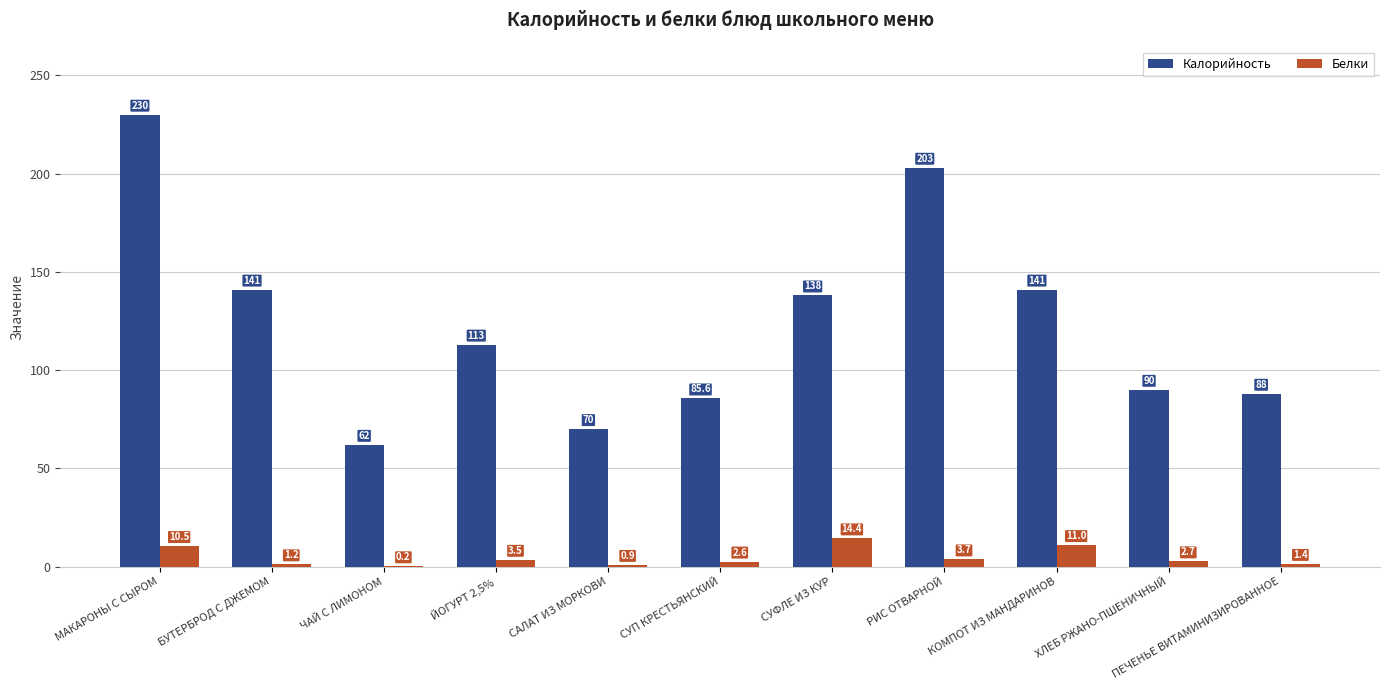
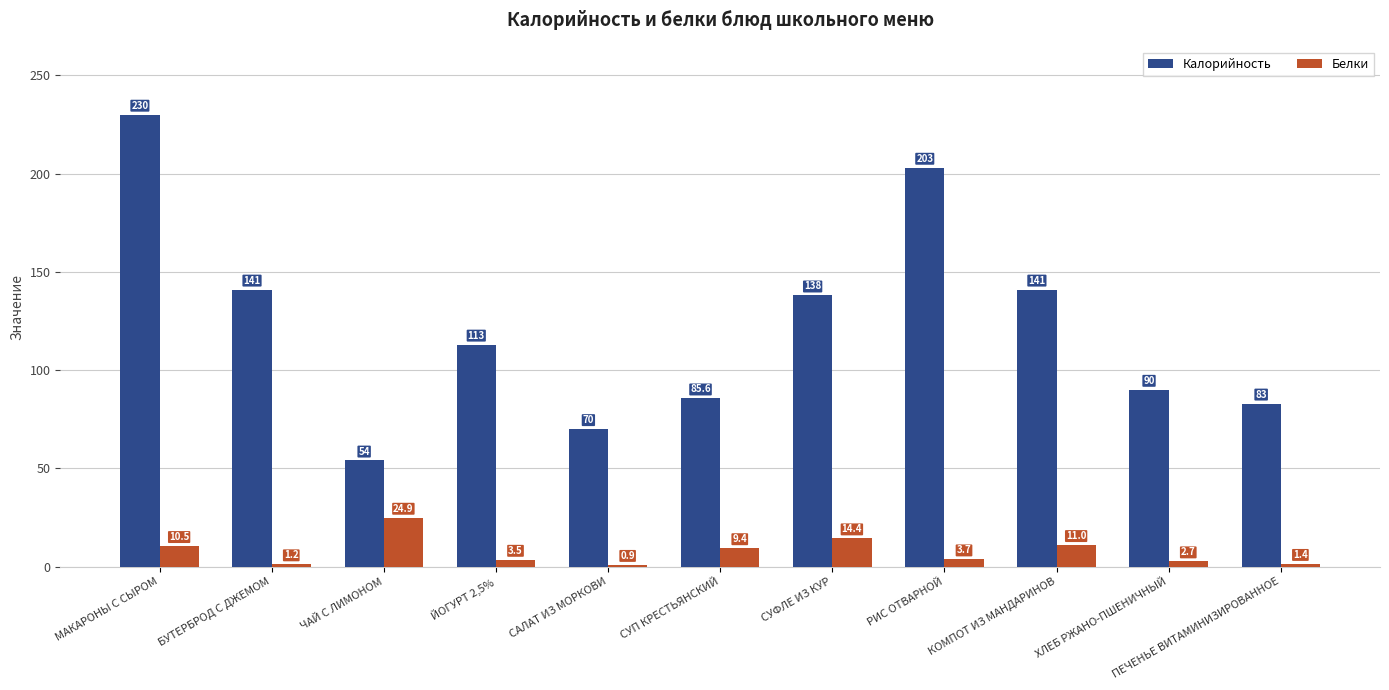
Калорийность, ЧАЙ С ЛИМОНОМ: 62 -> 54
Белки, ЧАЙ С ЛИМОНОМ: 0.2 -> 24.9
Белки, СУП КРЕСТЬЯНСКИЙ: 2.6 -> 9.4
Калорийность, ПЕЧЕНЬЕ ВИТАМИНИЗИРОВАННОЕ: 88 -> 83
